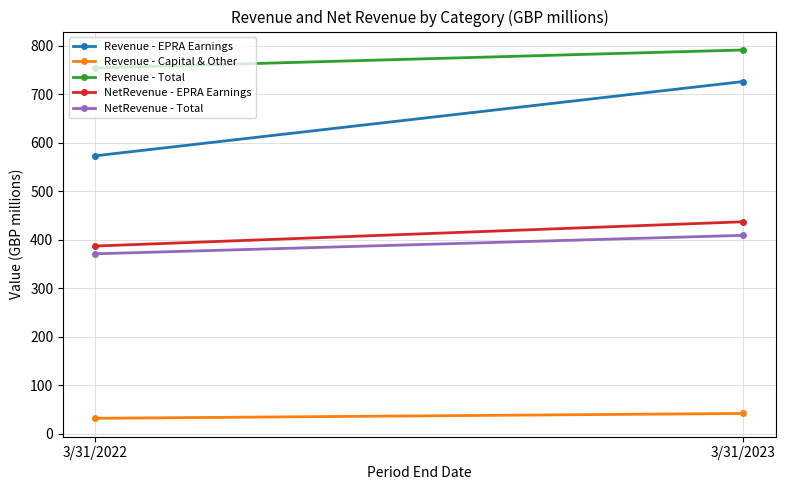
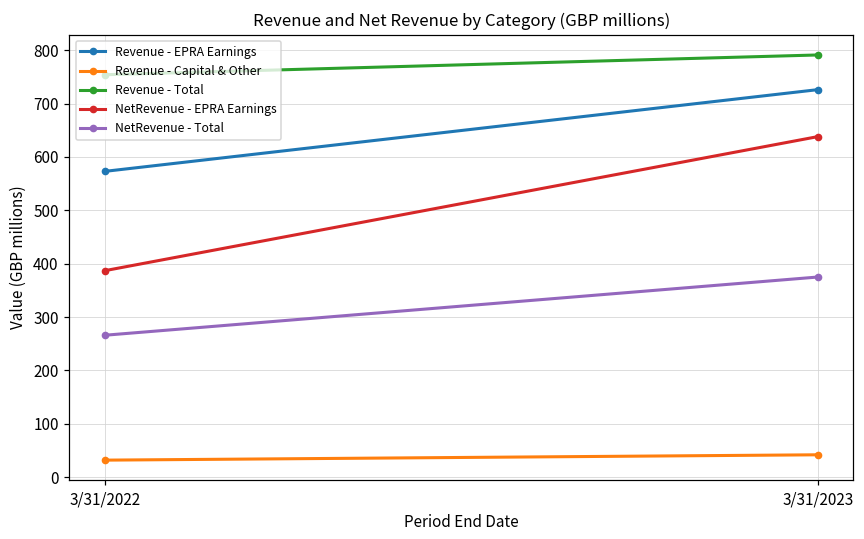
NetRevenue - Total, 3/31/2022: 370 -> 270
NetRevenue - EPRA Earnings, 3/31/2023: 440 -> 640
NetRevenue - Total, 3/31/2023: 410 -> 380
